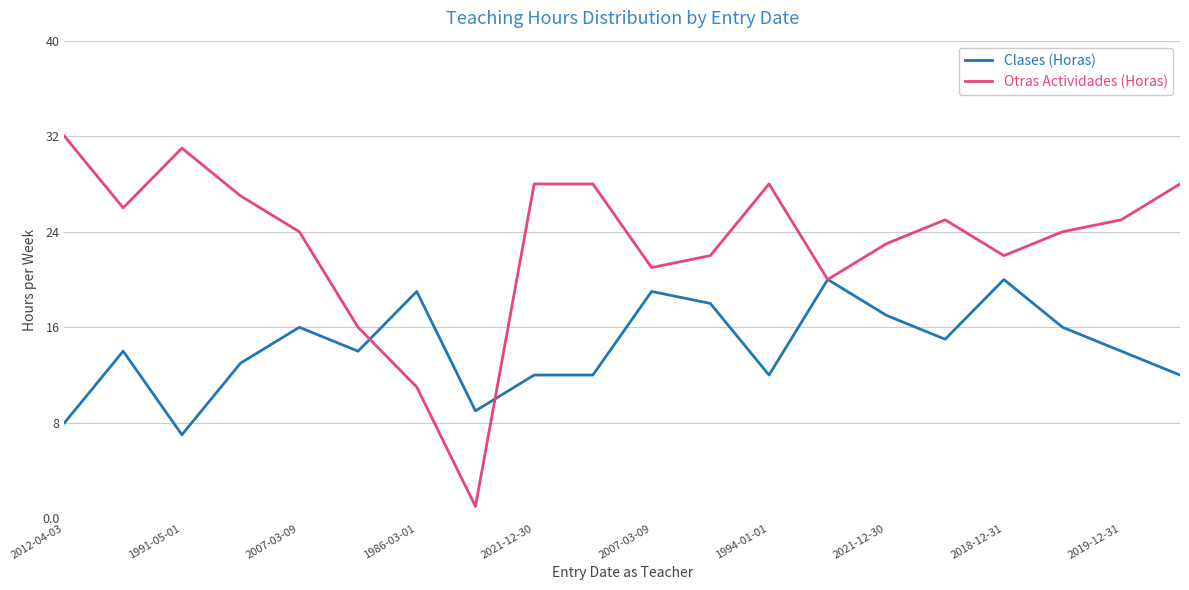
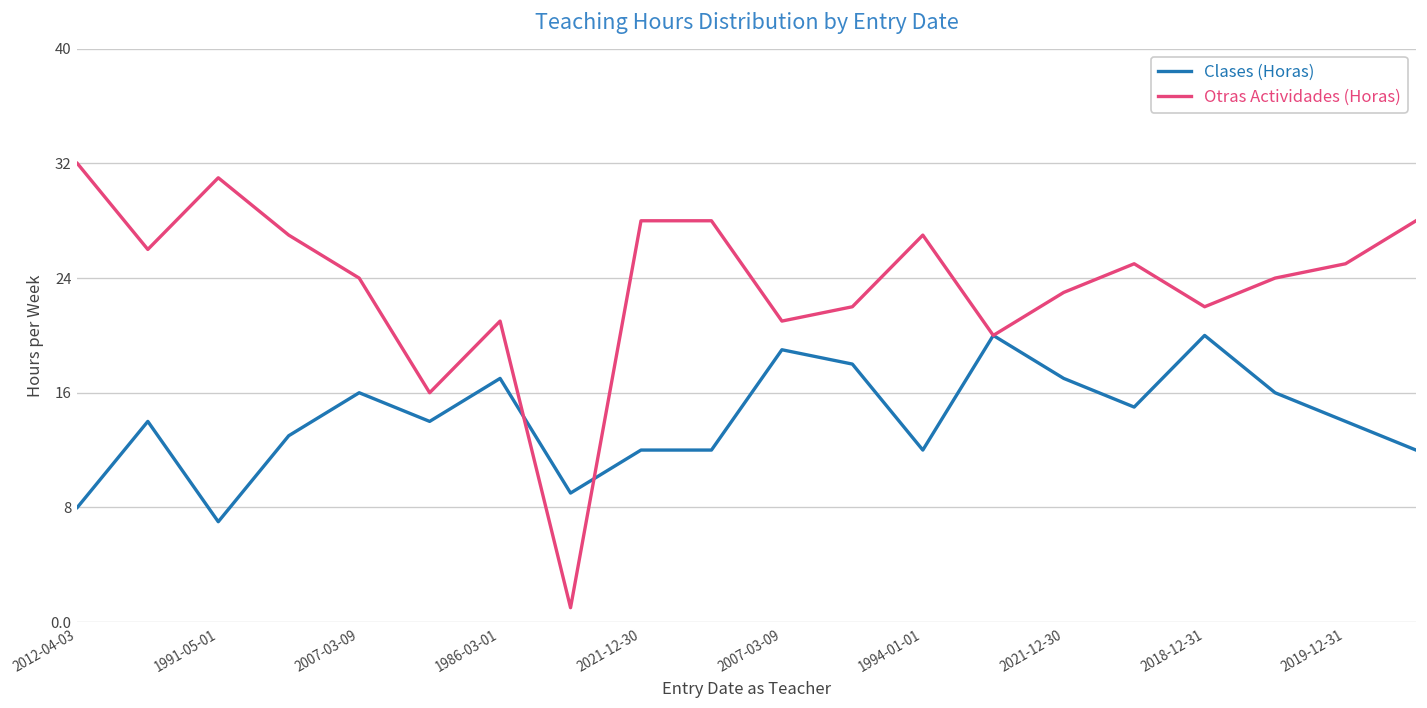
Clases (Horas), 1986-03-01: 19 -> 17
Otras Actividades (Horas), 1986-03-01: 11 -> 21
Otras Actividades (Horas), 1994-01-01: 28 -> 27
